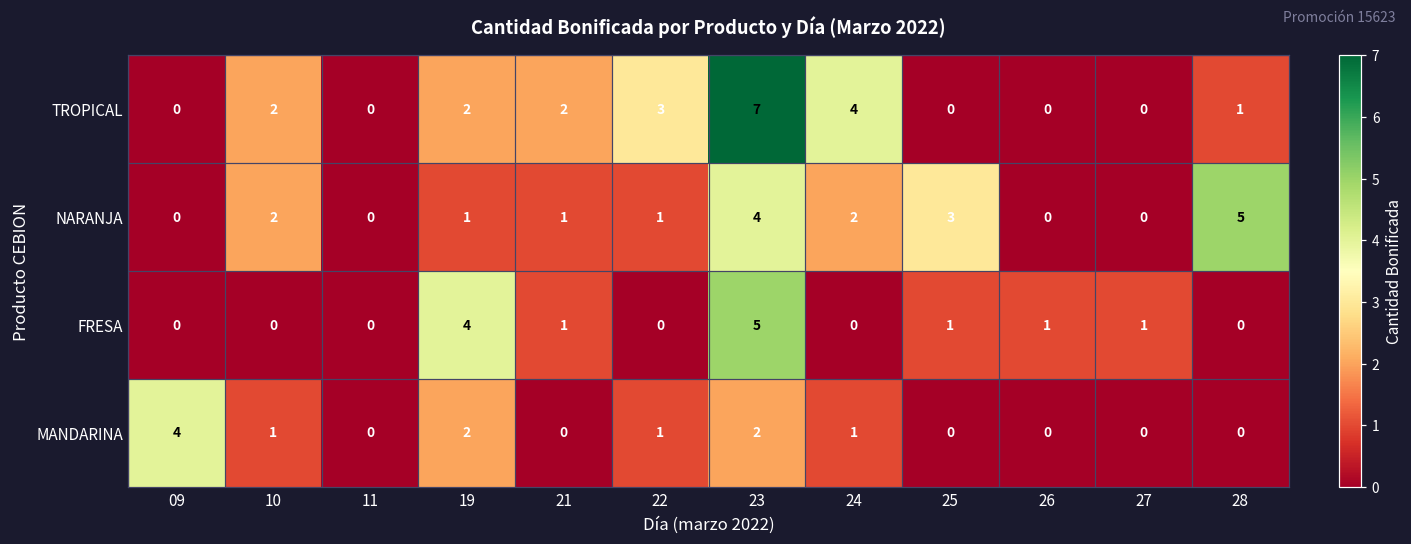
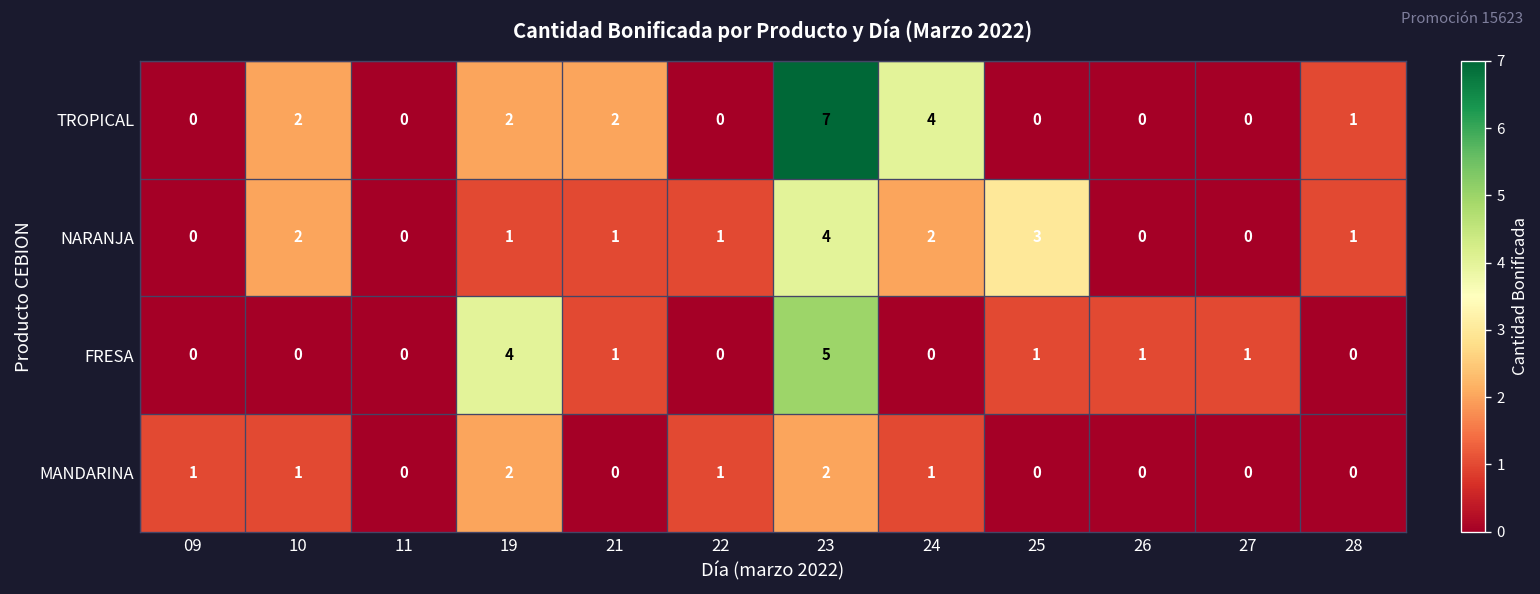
TROPICAL, 22: 3 -> 0
NARANJA, 28: 5 -> 1
MANDARINA, 09: 4 -> 1
